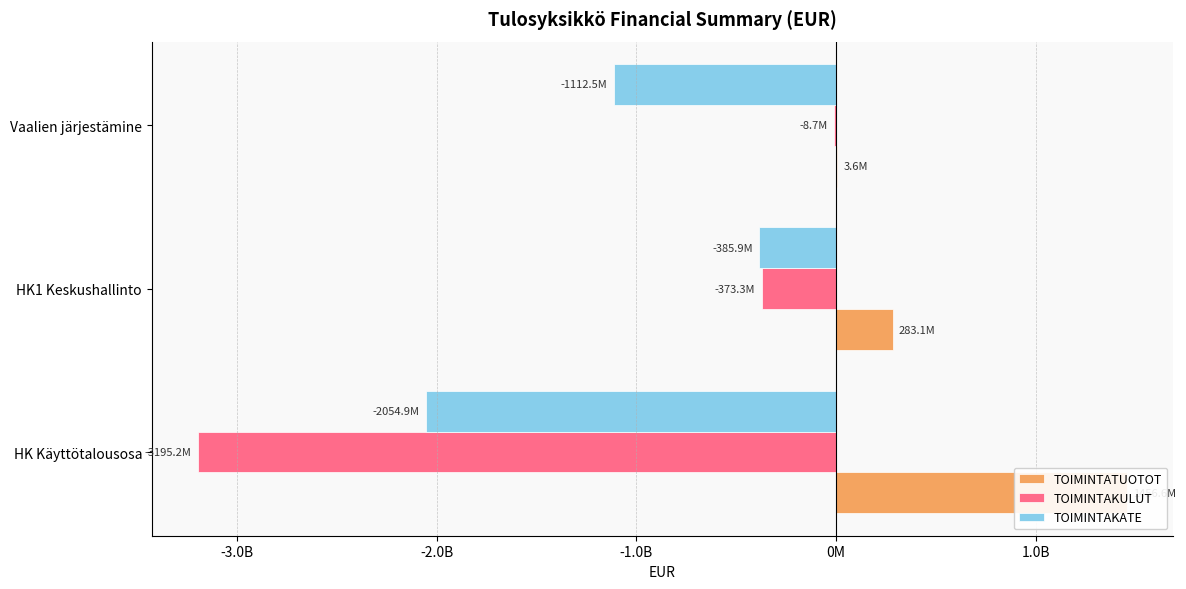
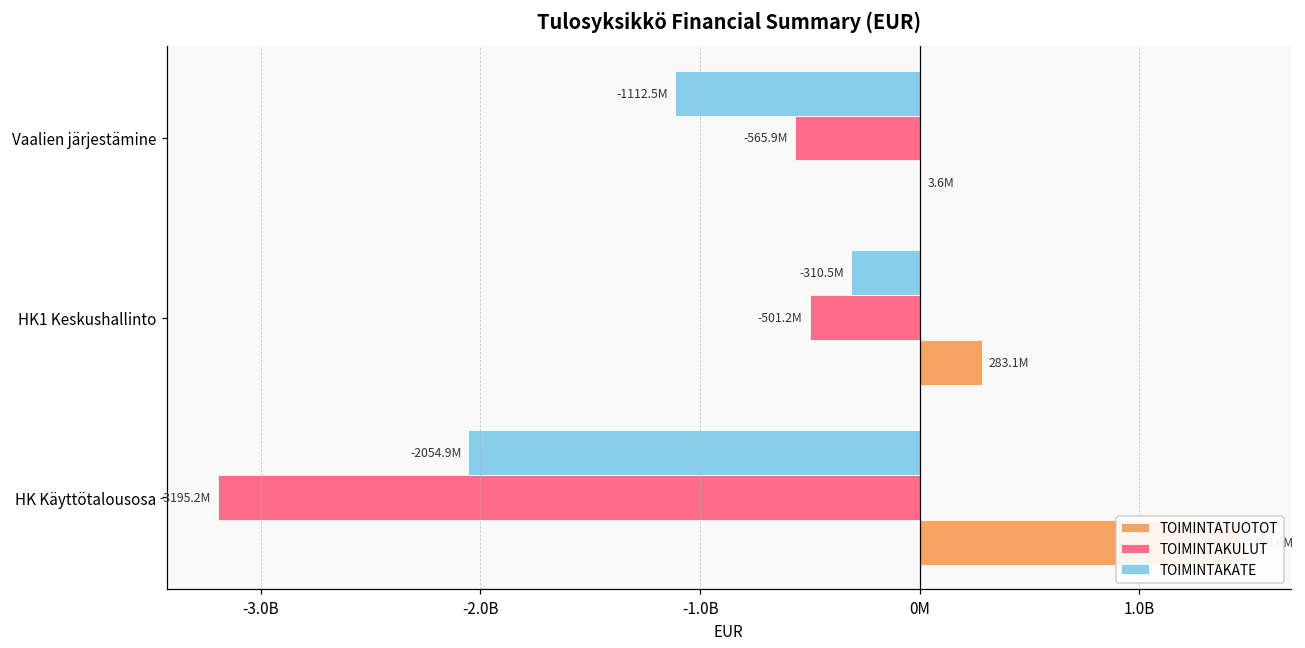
TOIMINTAKULUT, Vaalien järjestämine: -8.7M -> -565.9M
TOIMINTAKATE, HK1 Keskushallinto: -385.9M -> -310.5M
TOIMINTAKULUT, HK1 Keskushallinto: -373.3M -> -501.2M
